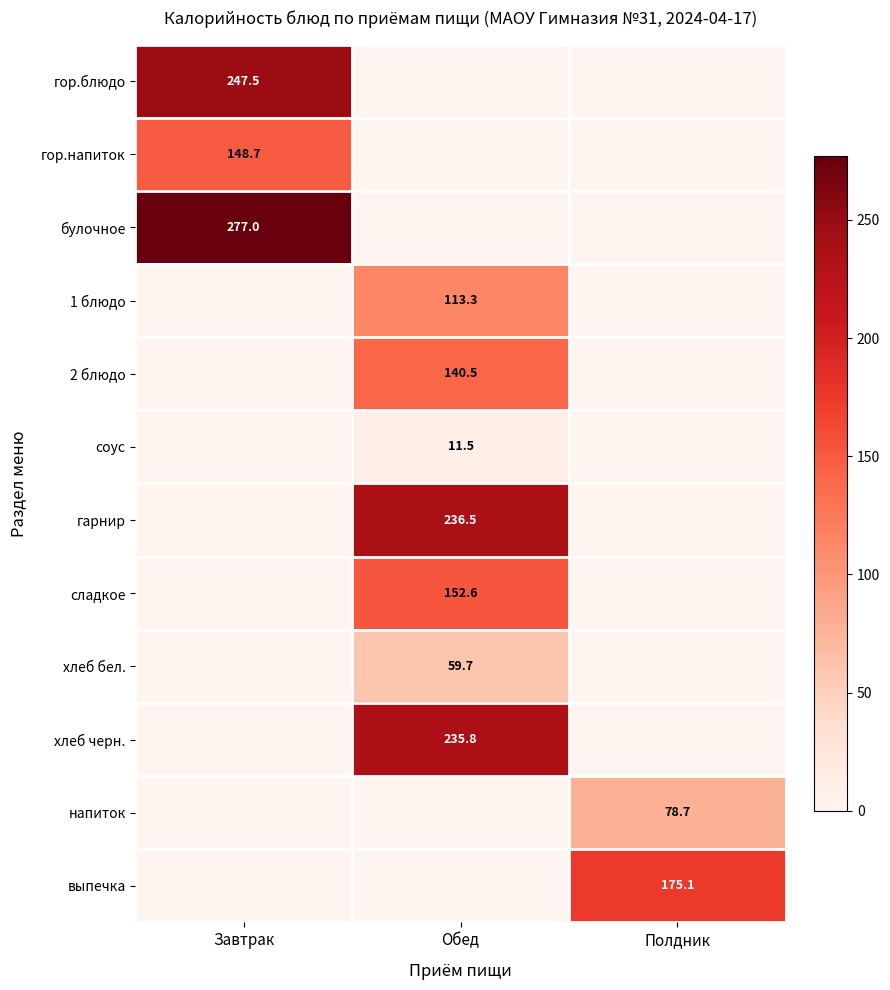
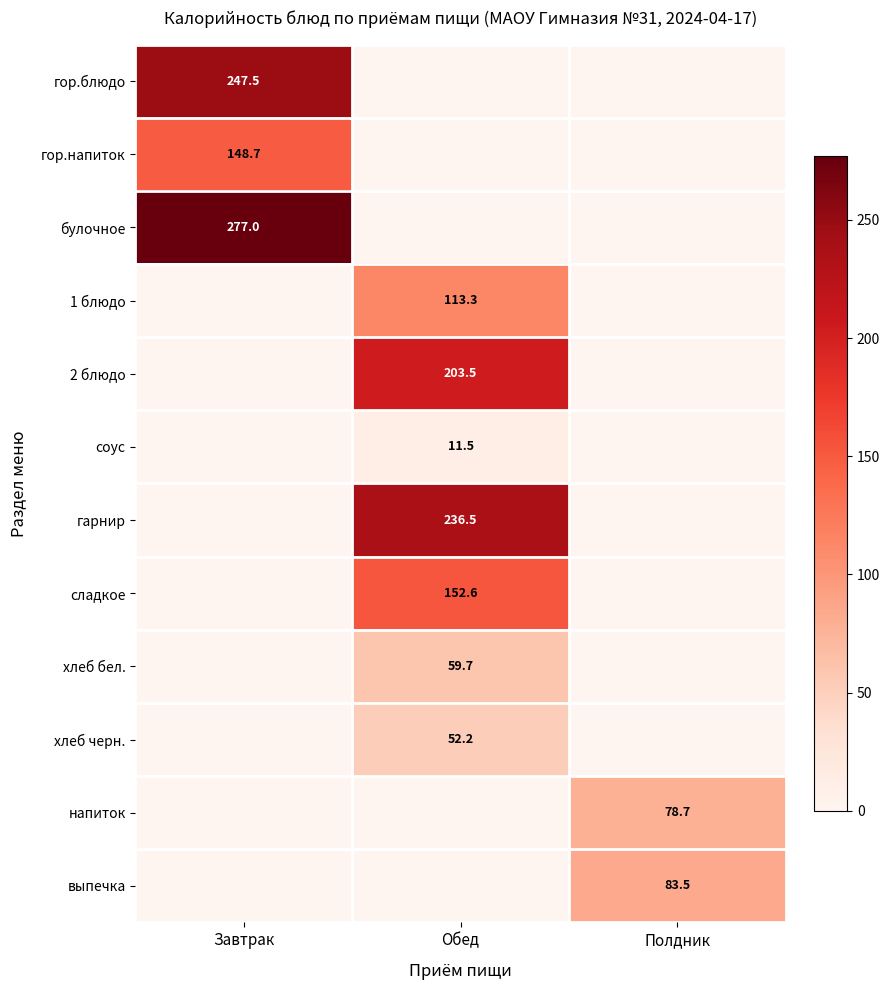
2 блюдо, Обед: 140.5 -> 203.5
хлеб черн., Обед: 235.8 -> 52.2
выпечка, Полдник: 175.1 -> 83.5
